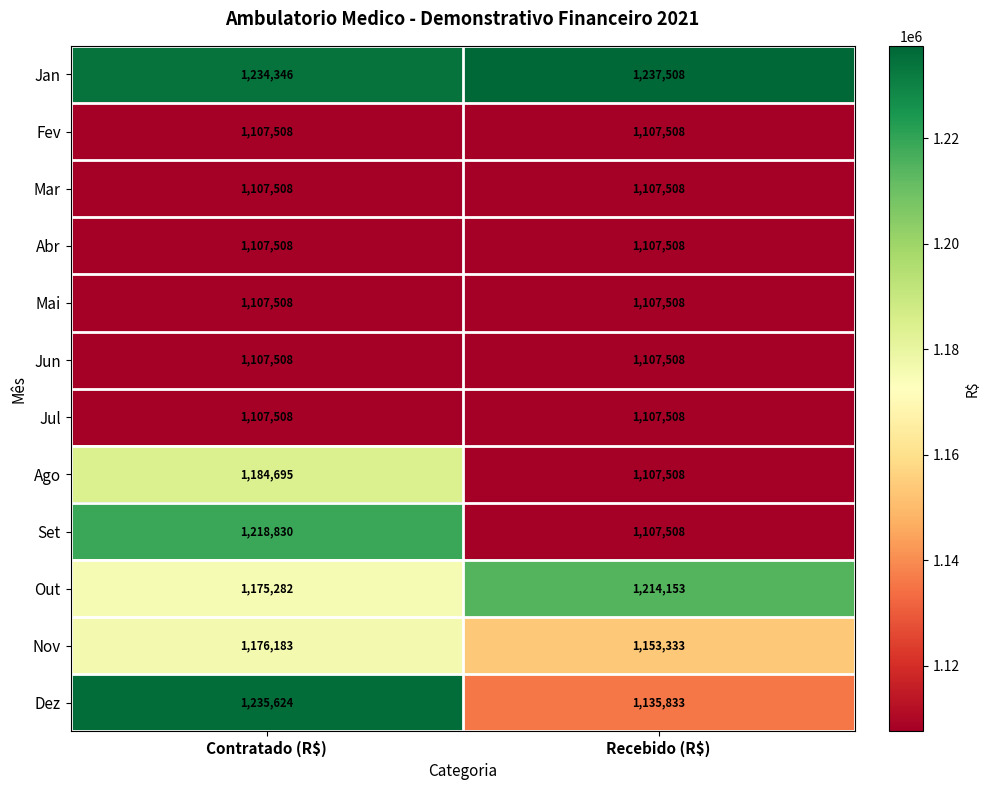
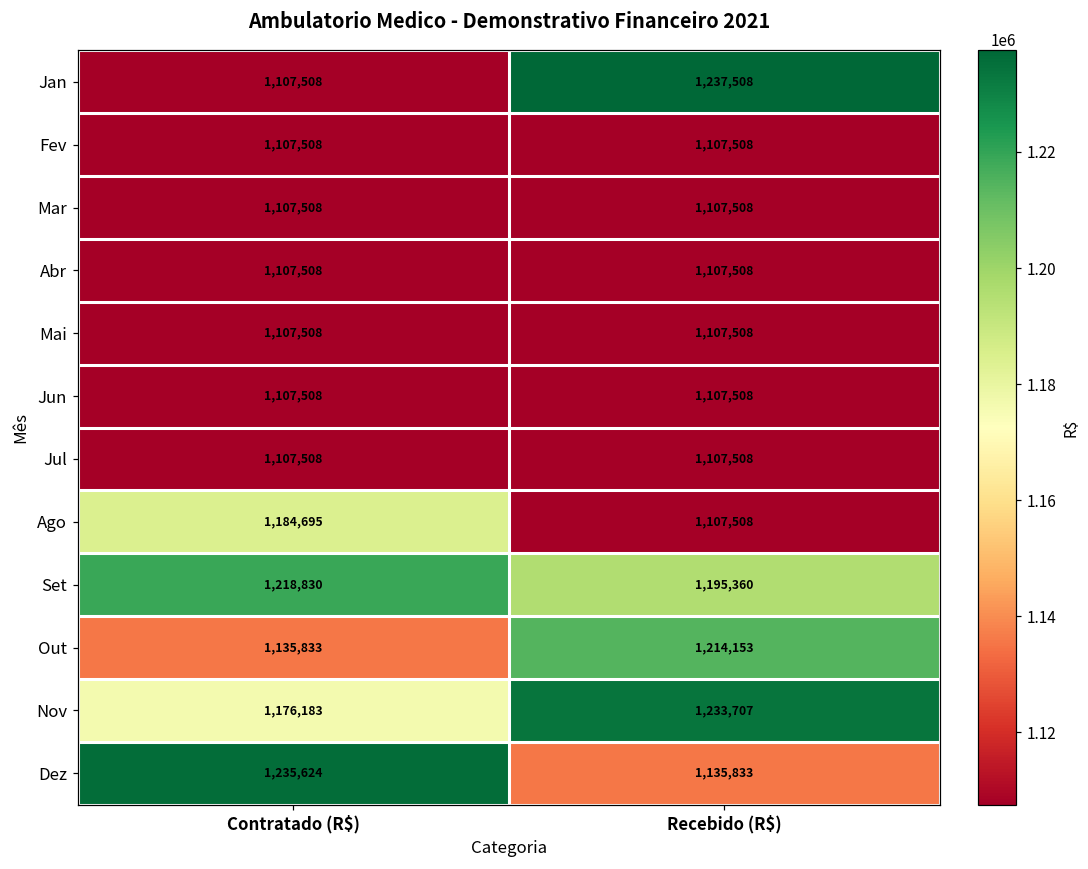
Jan, Contratado (R$): 1,234,346 -> 1,107,508
Set, Recebido (R$): 1,107,508 -> 1,195,360
Out, Contratado (R$): 1,175,282 -> 1,135,833
Nov, Recebido (R$): 1,153,333 -> 1,233,707
